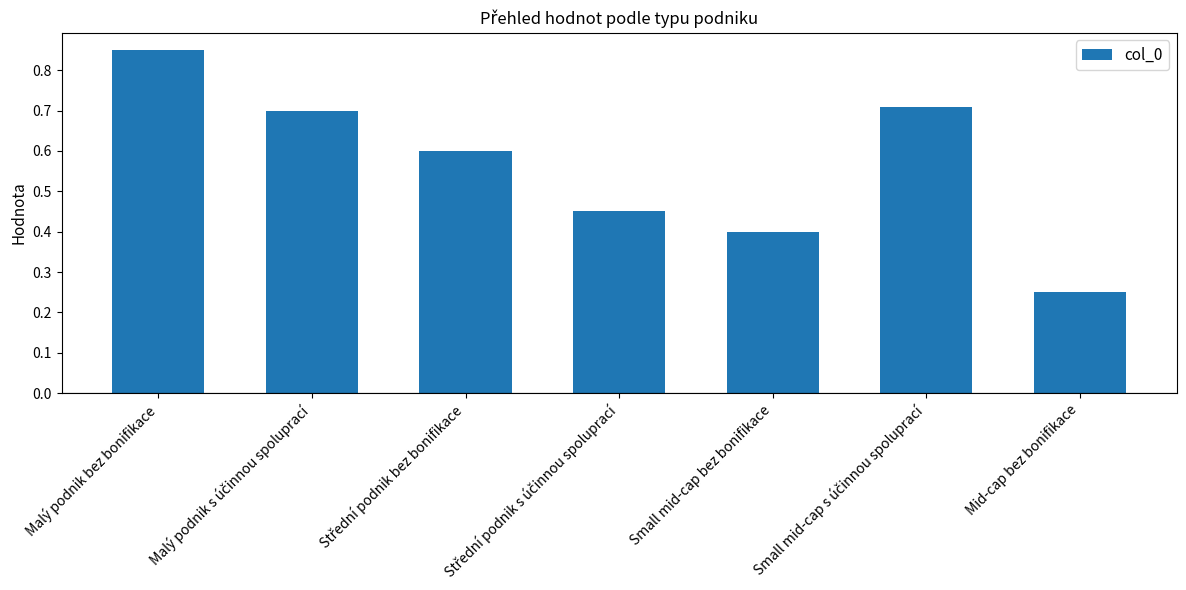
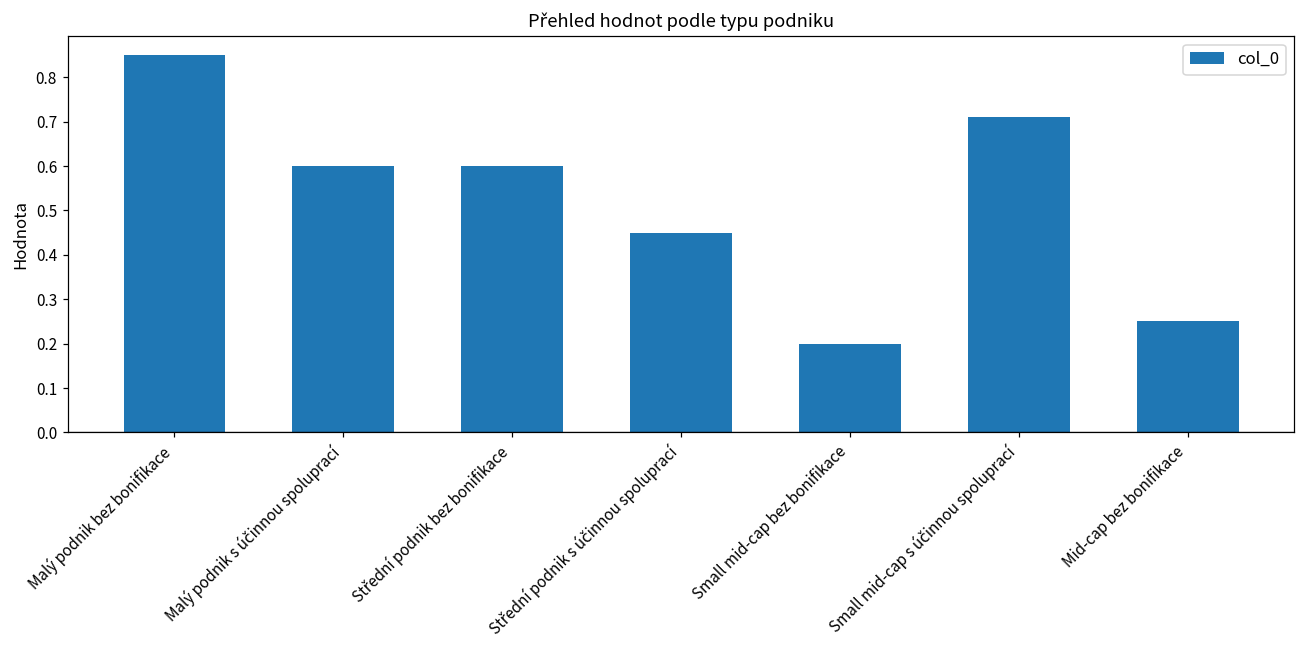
Malý podnik s účinnou spoluprací: 0.7 -> 0.6
Small mid-cap bez bonifikace: 0.4 -> 0.2
